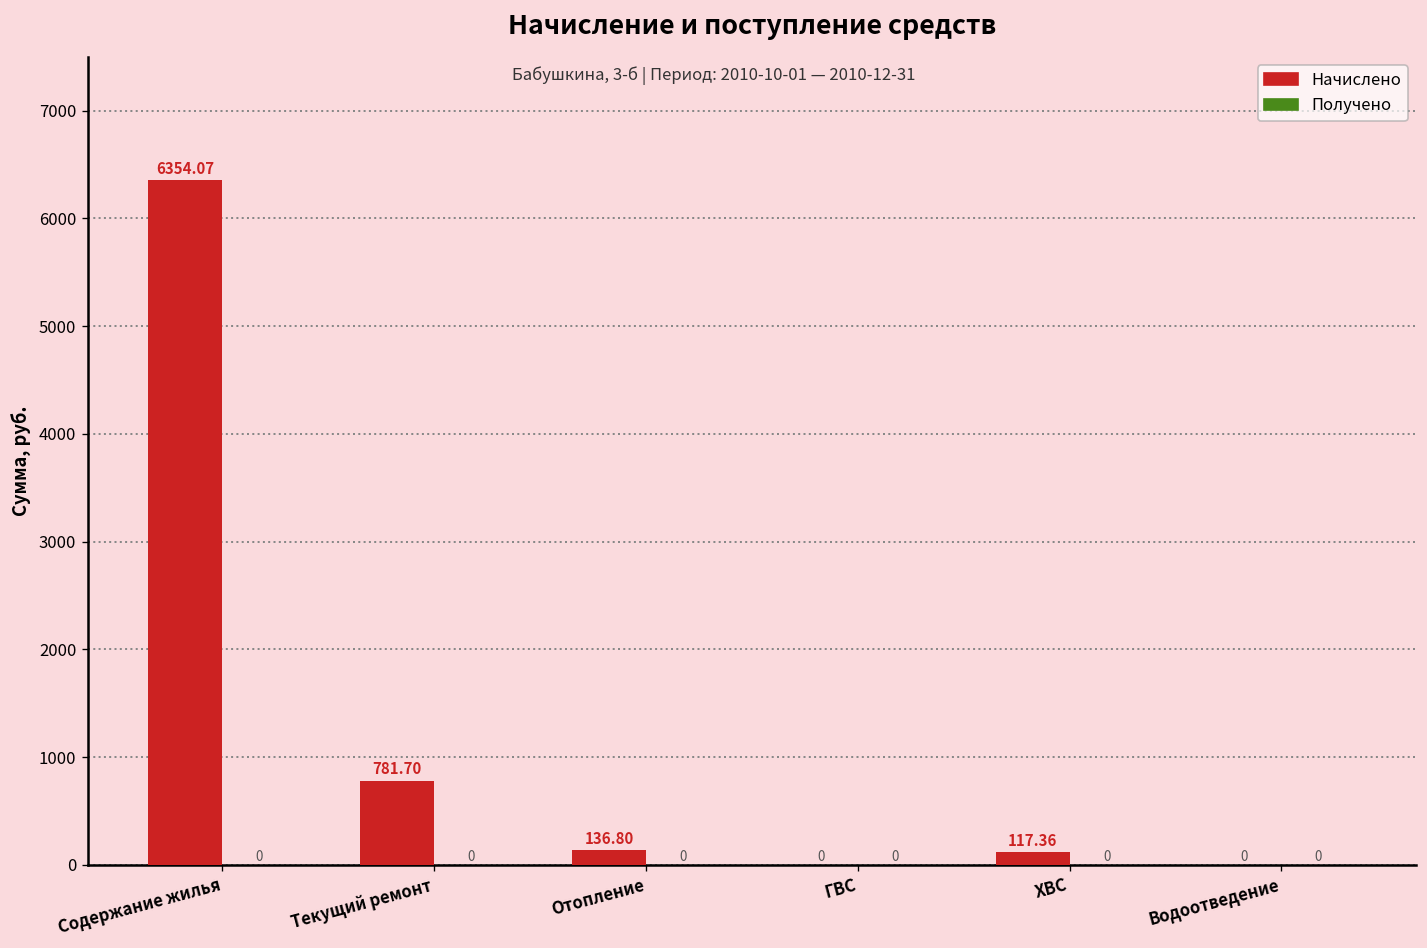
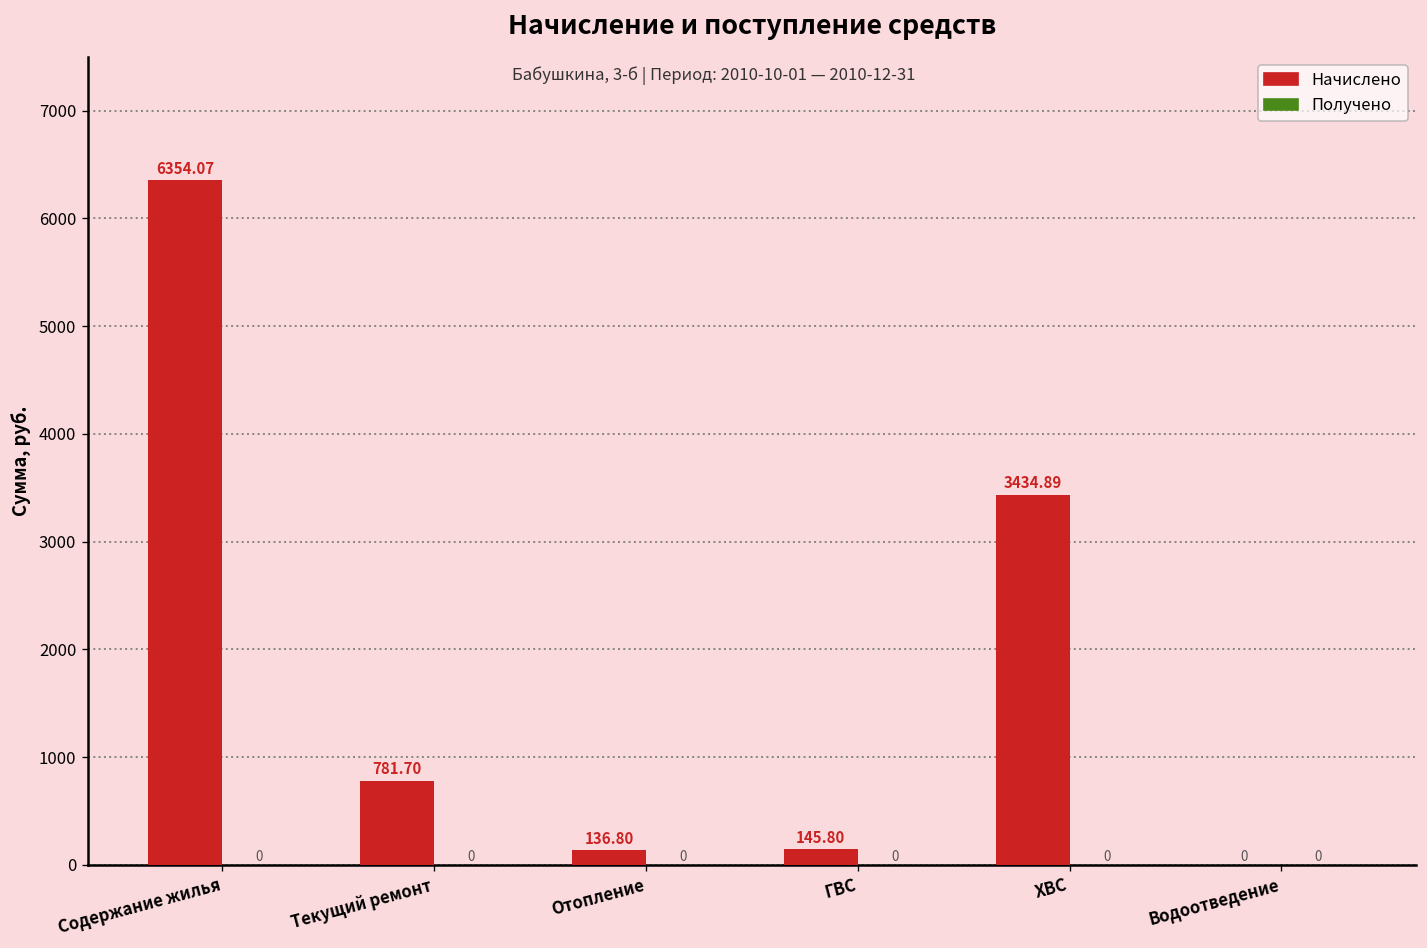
Начислено, ГВС: 0 -> 145.80
Начислено, ХВС: 117.36 -> 3434.89
